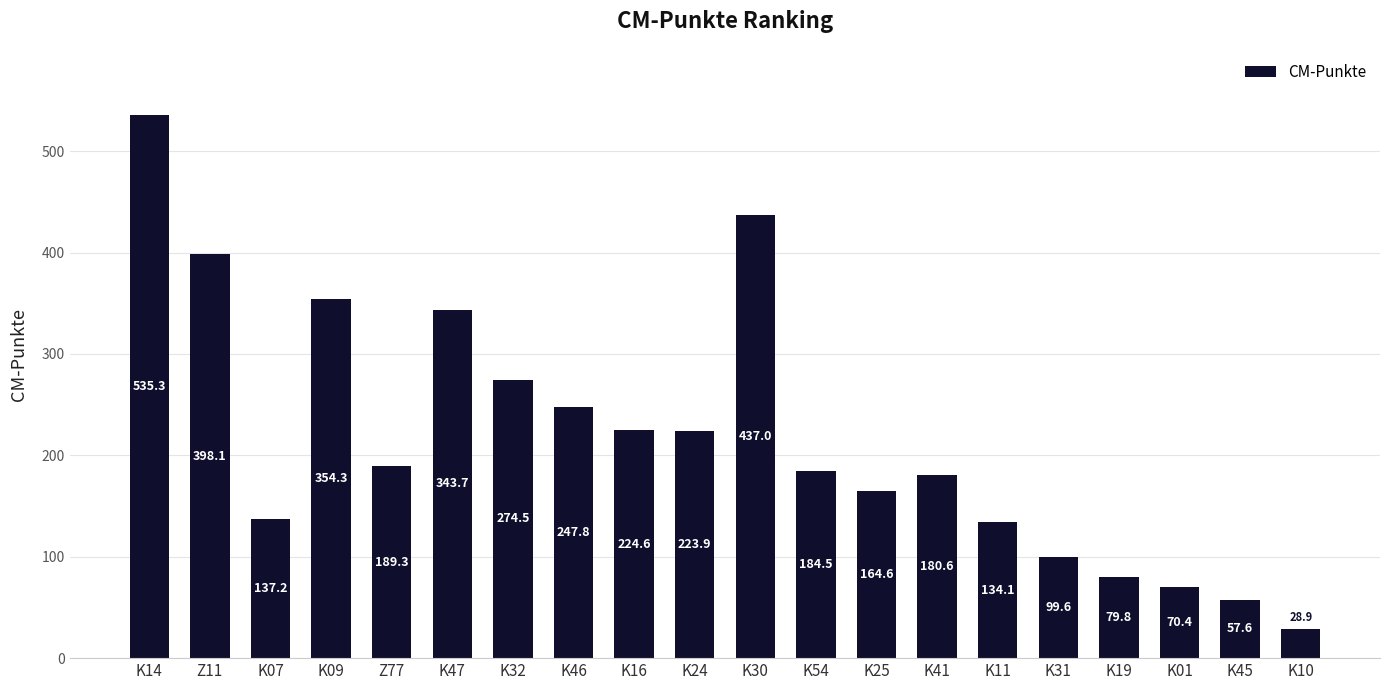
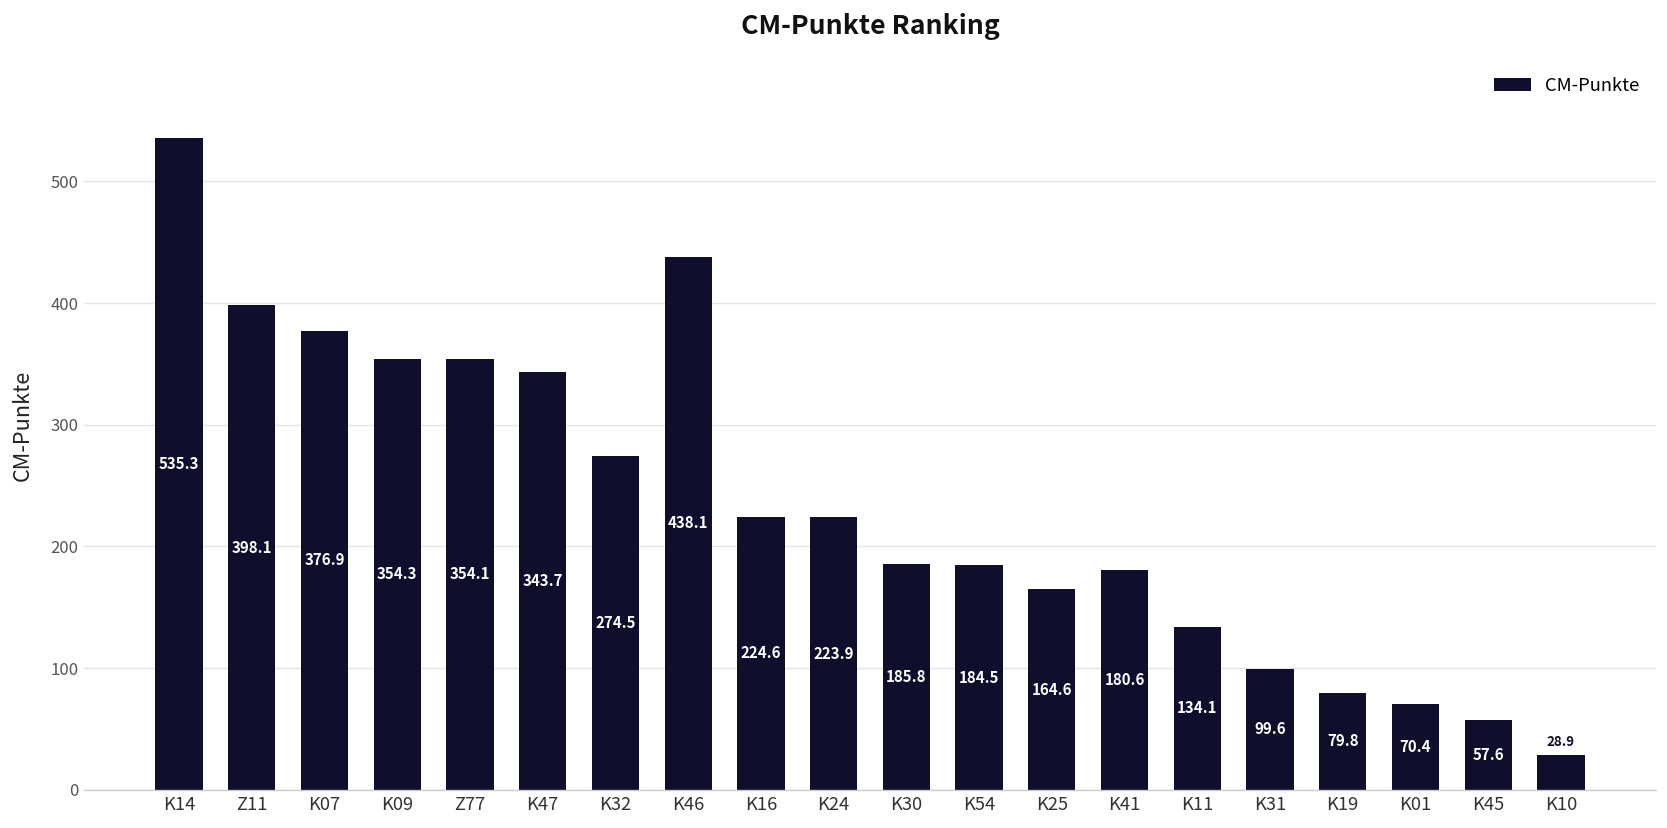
K07: 137.2 -> 376.9
Z77: 189.3 -> 354.1
K46: 247.8 -> 438.1
K30: 437.0 -> 185.8
